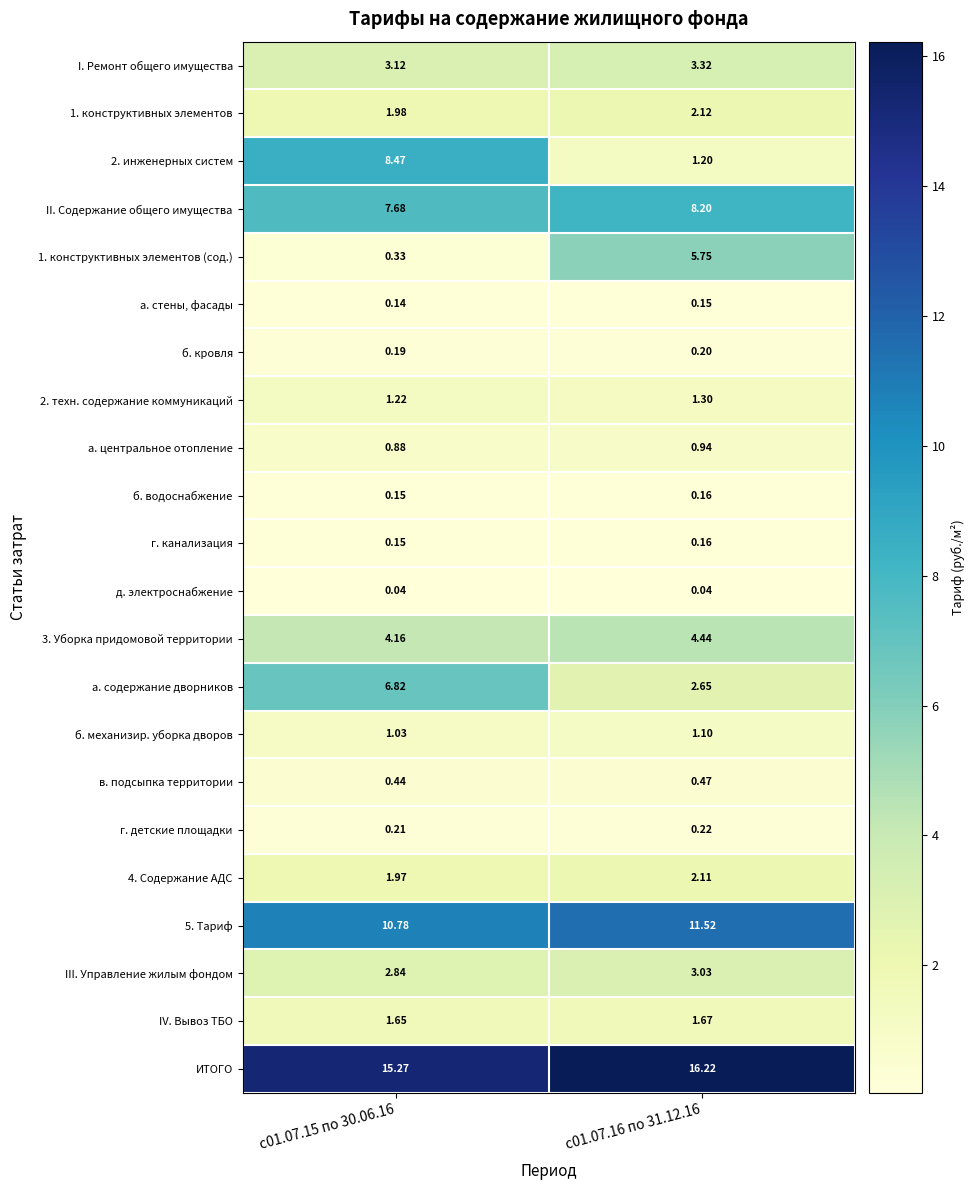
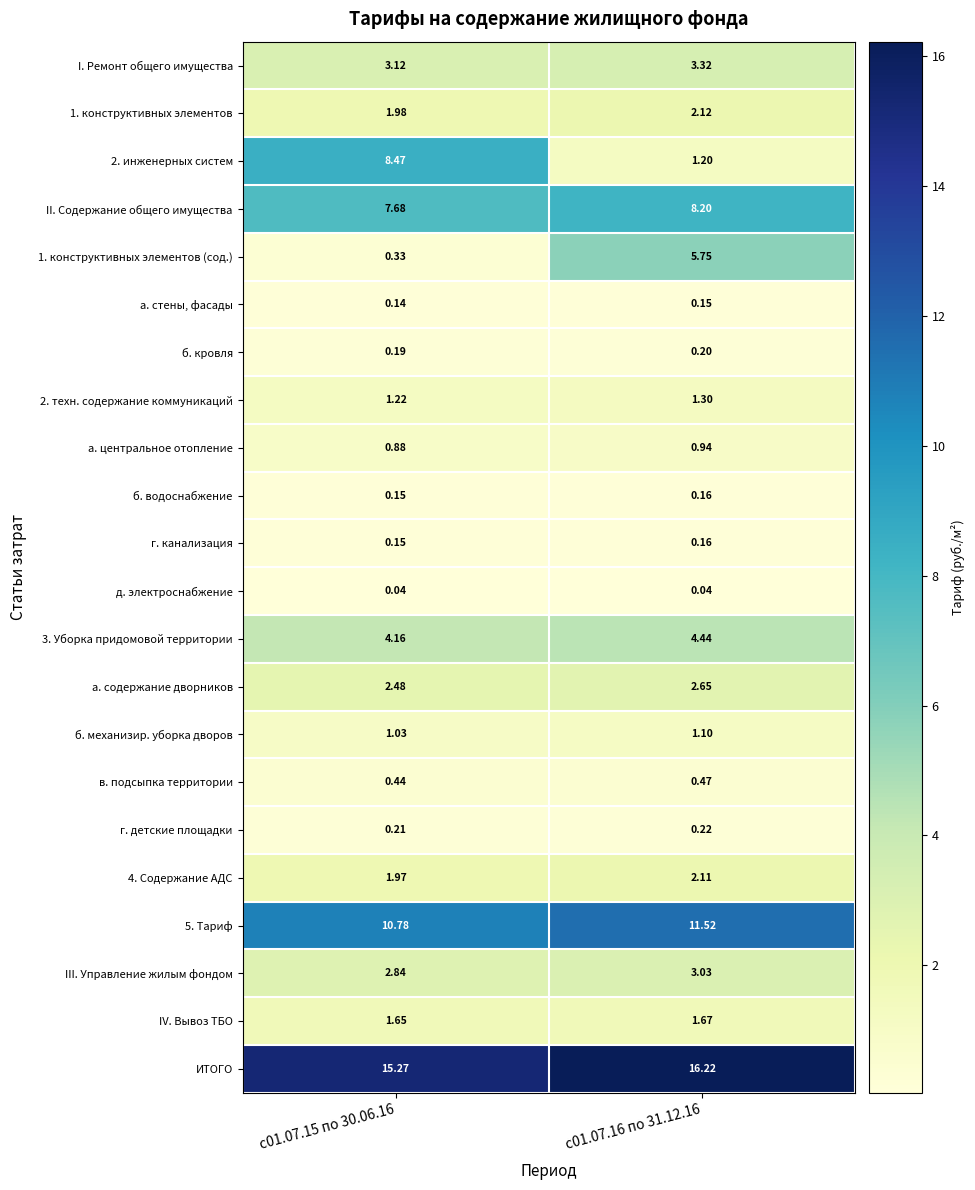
а. содержание дворников, с01.07.15 по 30.06.16: 6.82 -> 2.48
